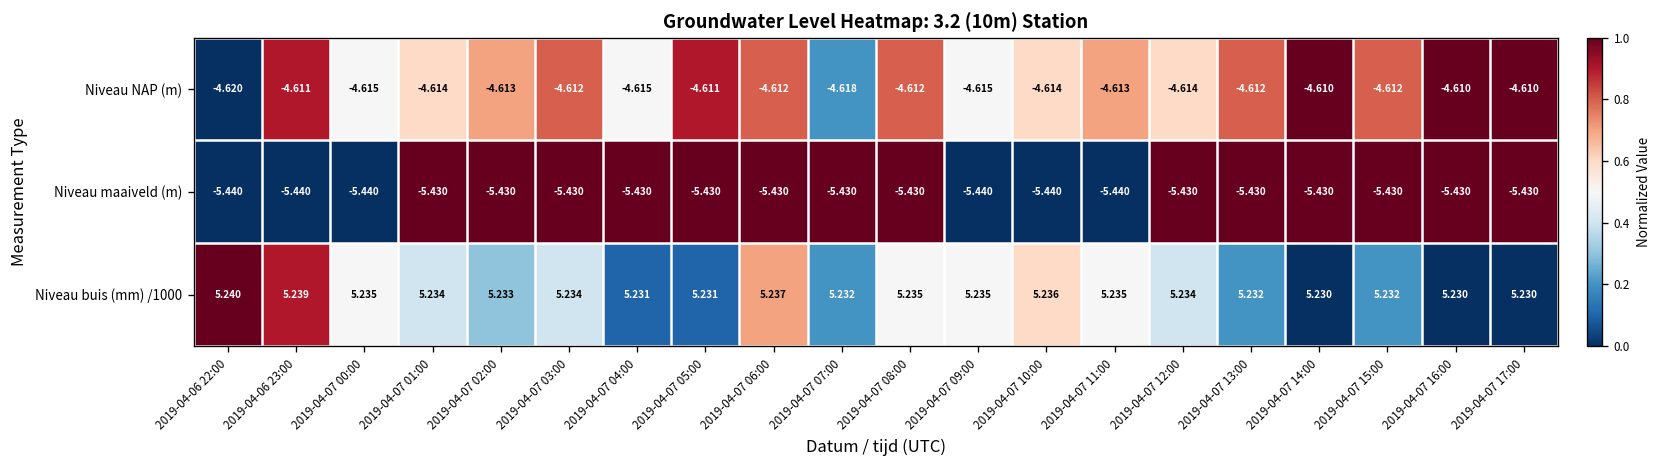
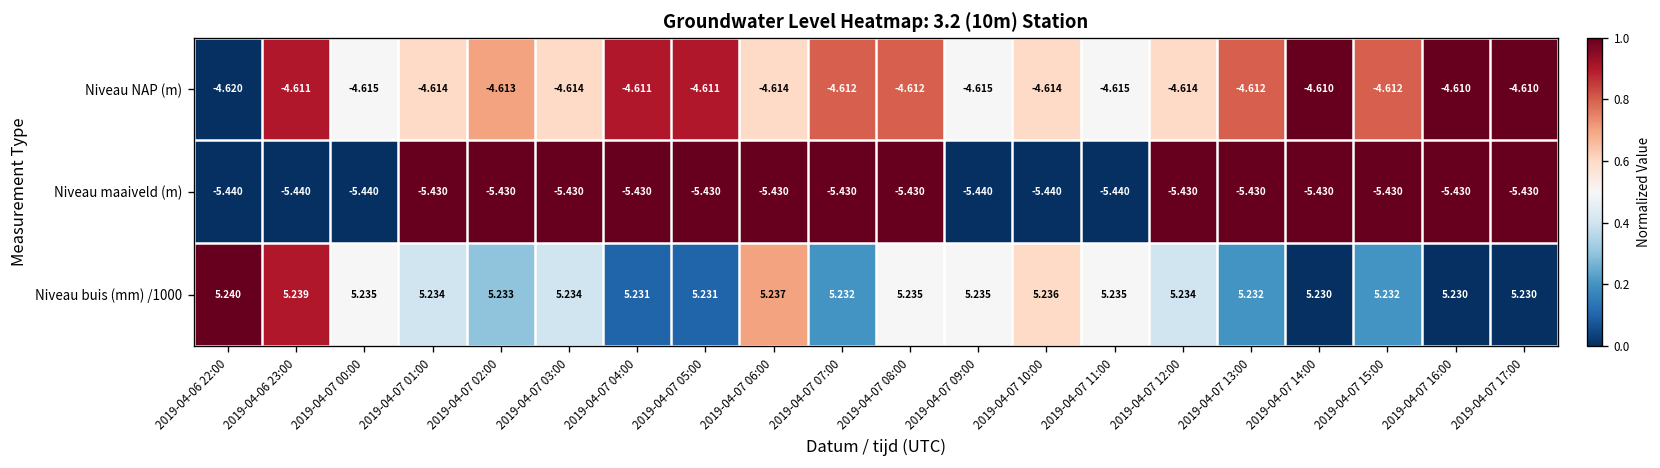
Niveau NAP (m), 2019-04-07 03:00: -4.612 -> -4.614
Niveau NAP (m), 2019-04-07 04:00: -4.615 -> -4.611
Niveau NAP (m), 2019-04-07 06:00: -4.612 -> -4.614
Niveau NAP (m), 2019-04-07 07:00: -4.618 -> -4.612
Niveau NAP (m), 2019-04-07 11:00: -4.613 -> -4.615
